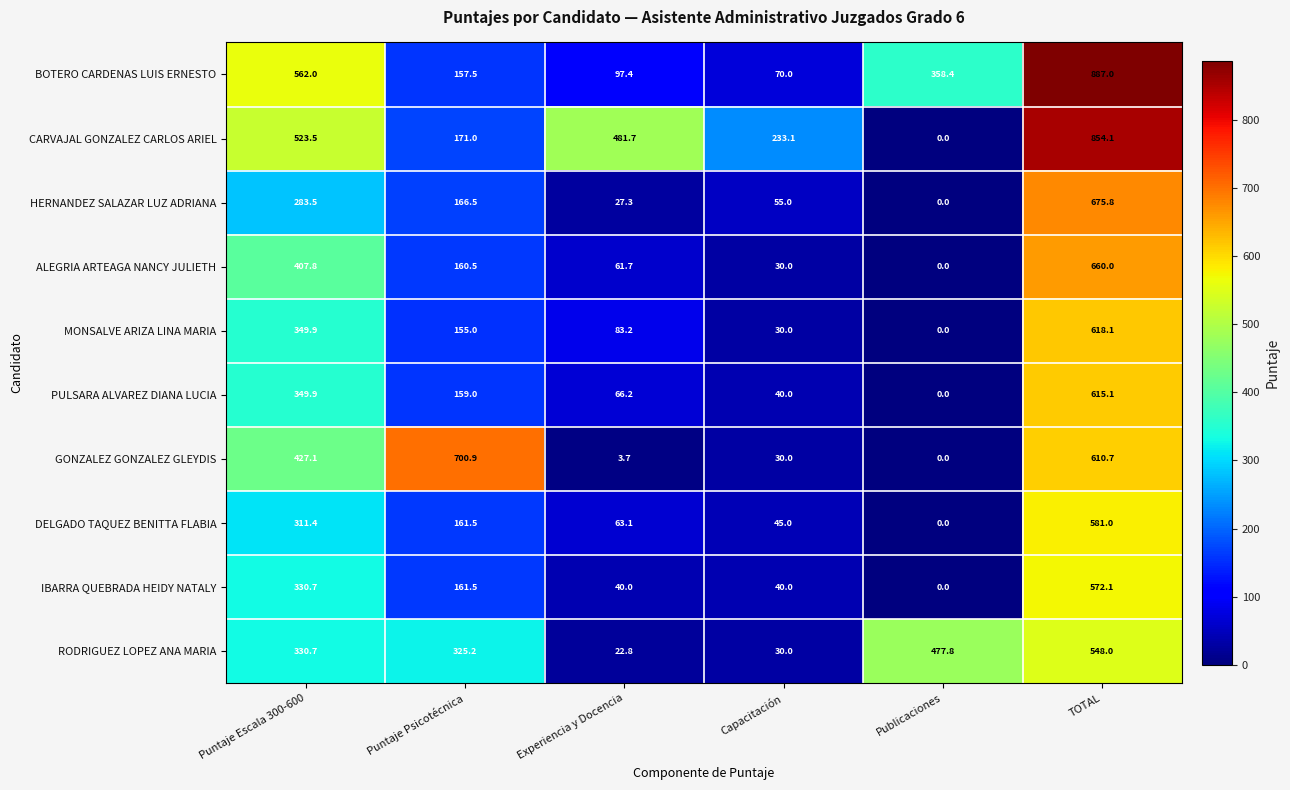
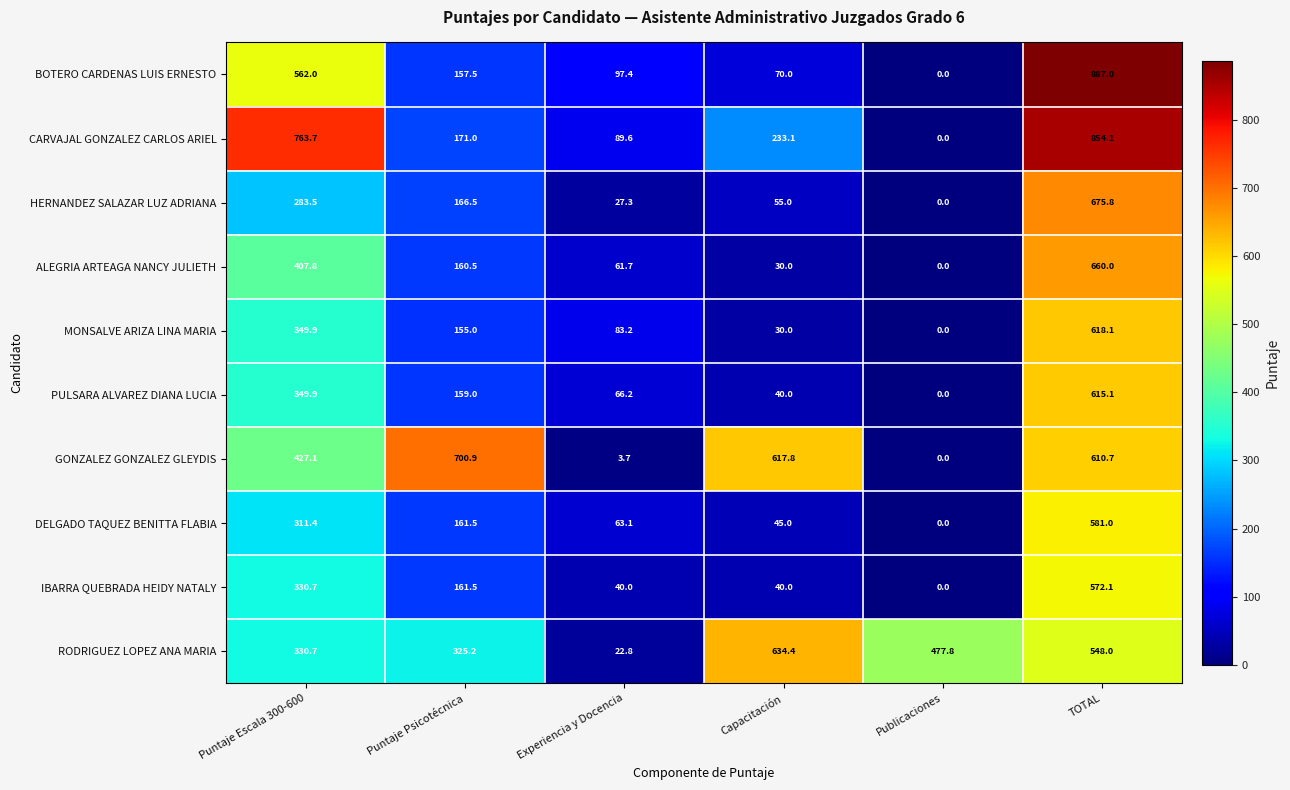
BOTERO CARDENAS LUIS ERNESTO, Publicaciones: 358.4 -> 0.0
CARVAJAL GONZALEZ CARLOS ARIEL, Puntaje Escala 300-600: 523.5 -> 763.7
CARVAJAL GONZALEZ CARLOS ARIEL, Experiencia y Docencia: 481.7 -> 89.6
GONZALEZ GONZALEZ GLEYDIS, Capacitación: 30.0 -> 617.8
RODRIGUEZ LOPEZ ANA MARIA, Capacitación: 30.0 -> 634.4
